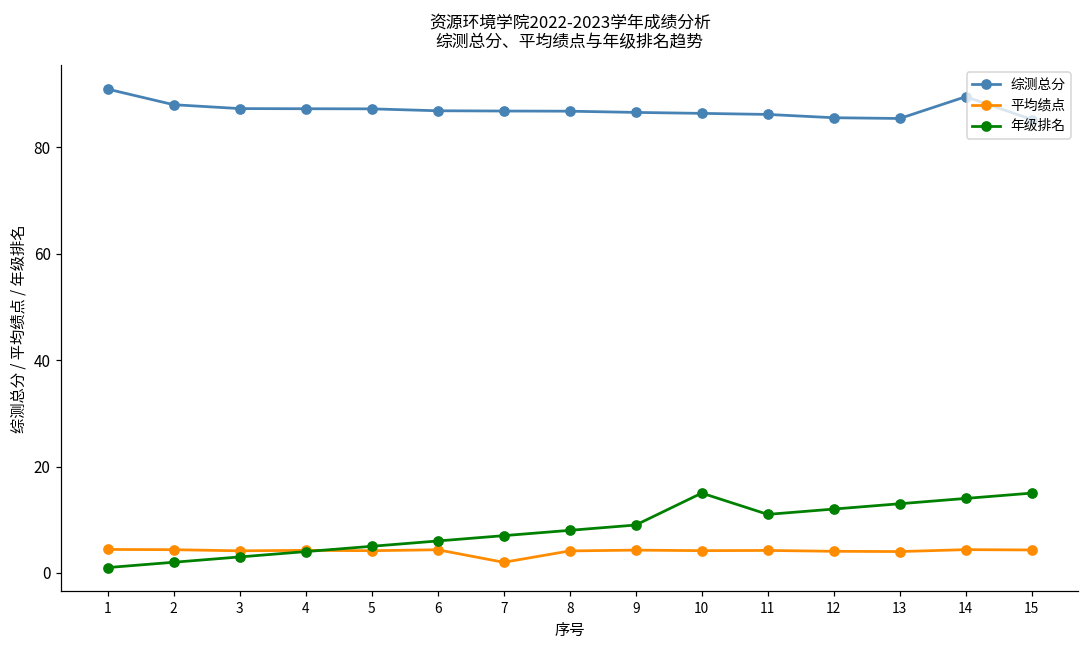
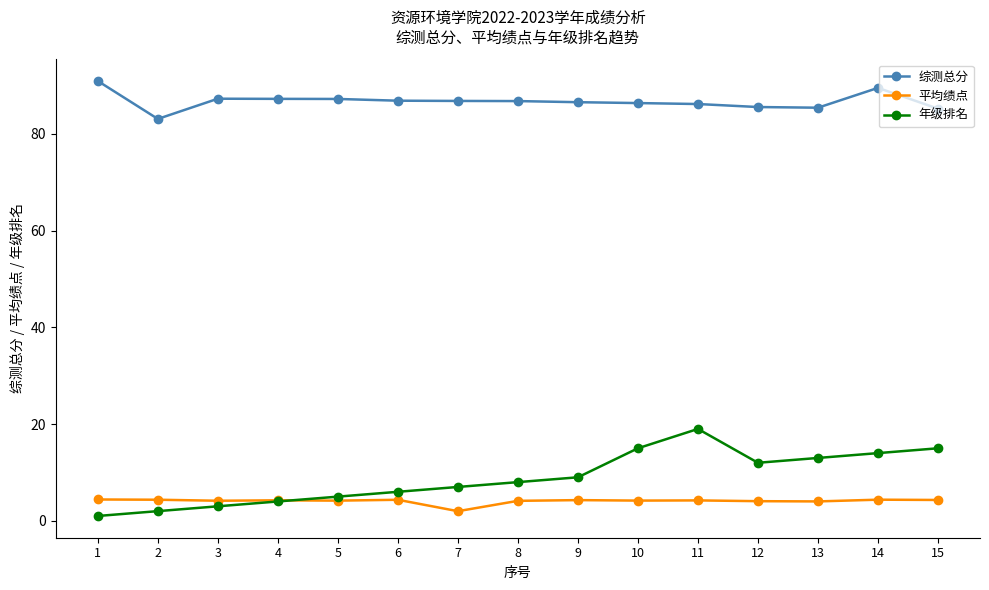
综测总分, 2: 88 -> 83
年级排名, 11: 11 -> 19
